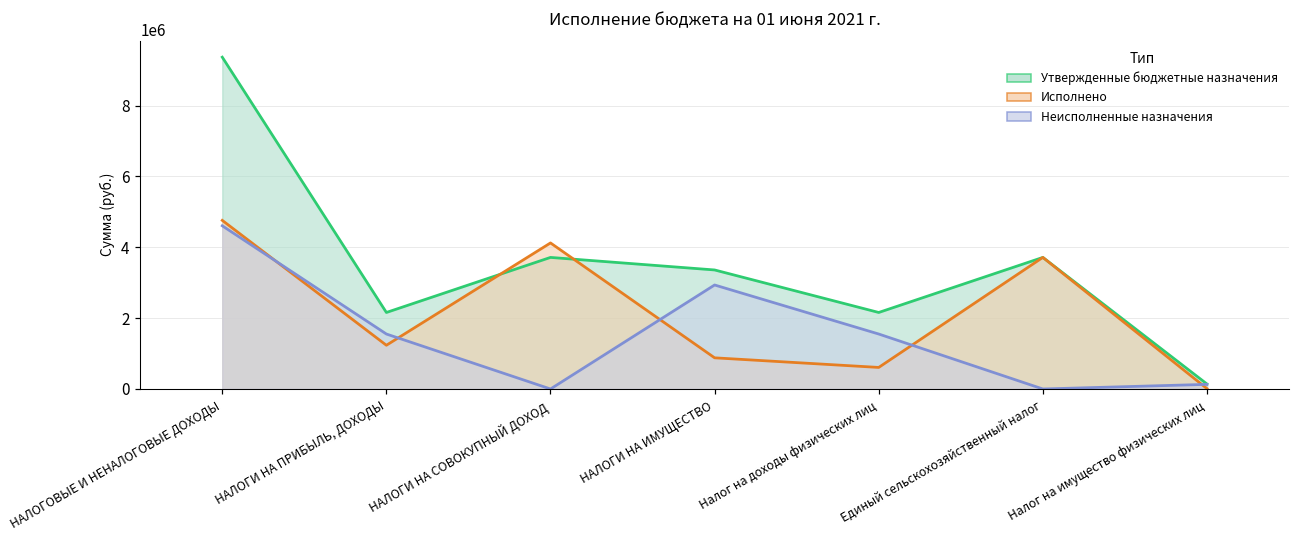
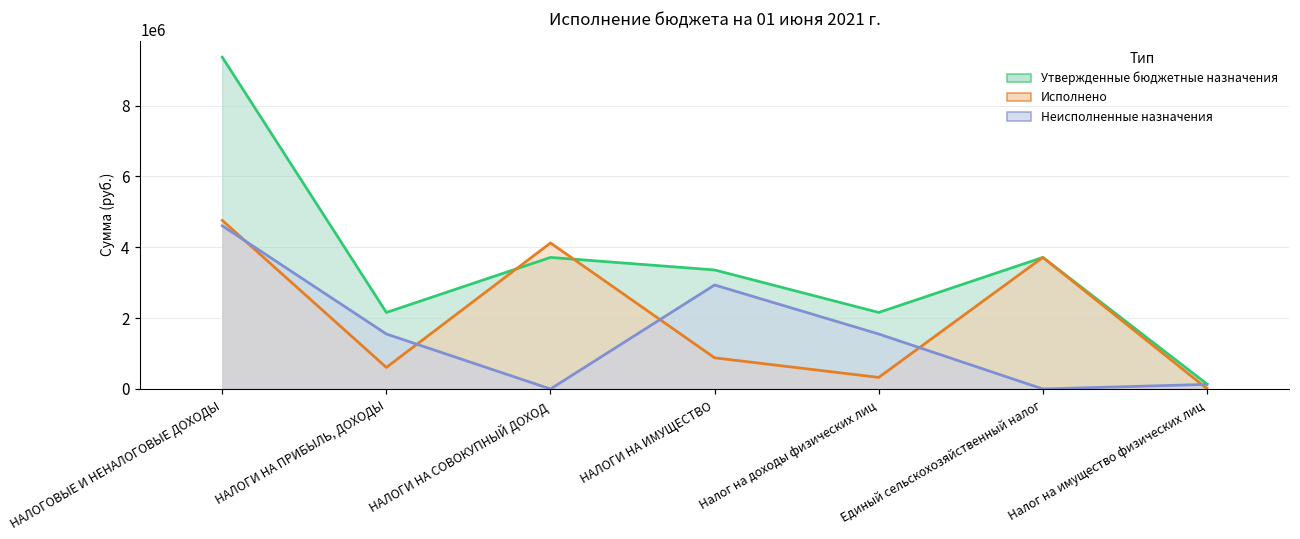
Исполнено, НАЛОГИ НА ПРИБЫЛЬ, ДОХОДЫ: 1200000 -> 600000
Исполнено, Налог на доходы физических лиц: 600000 -> 300000
